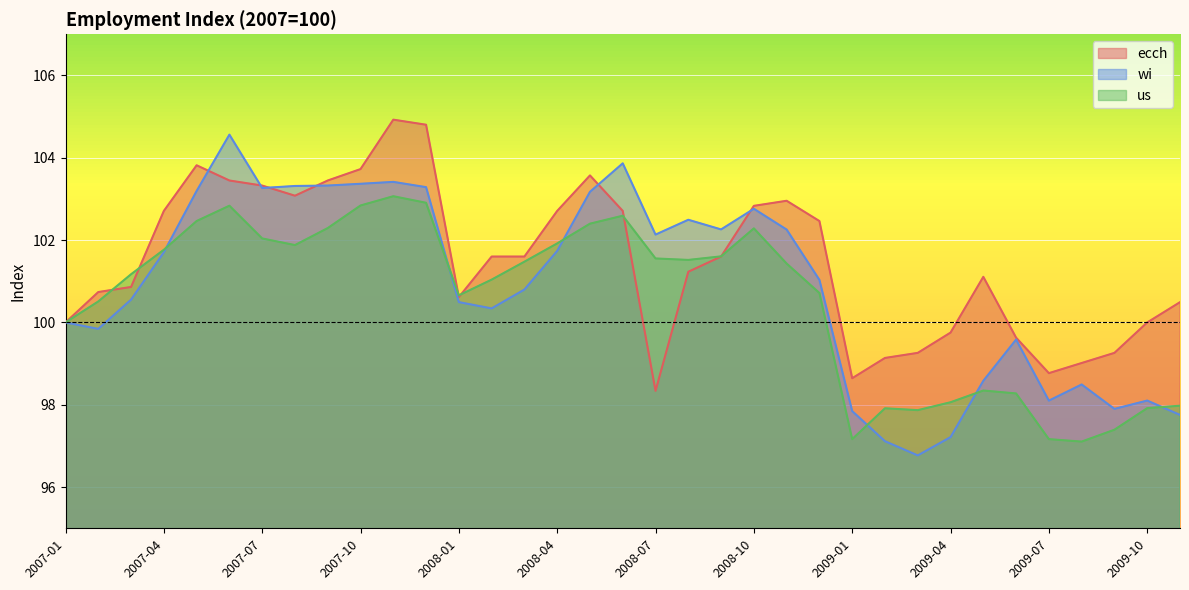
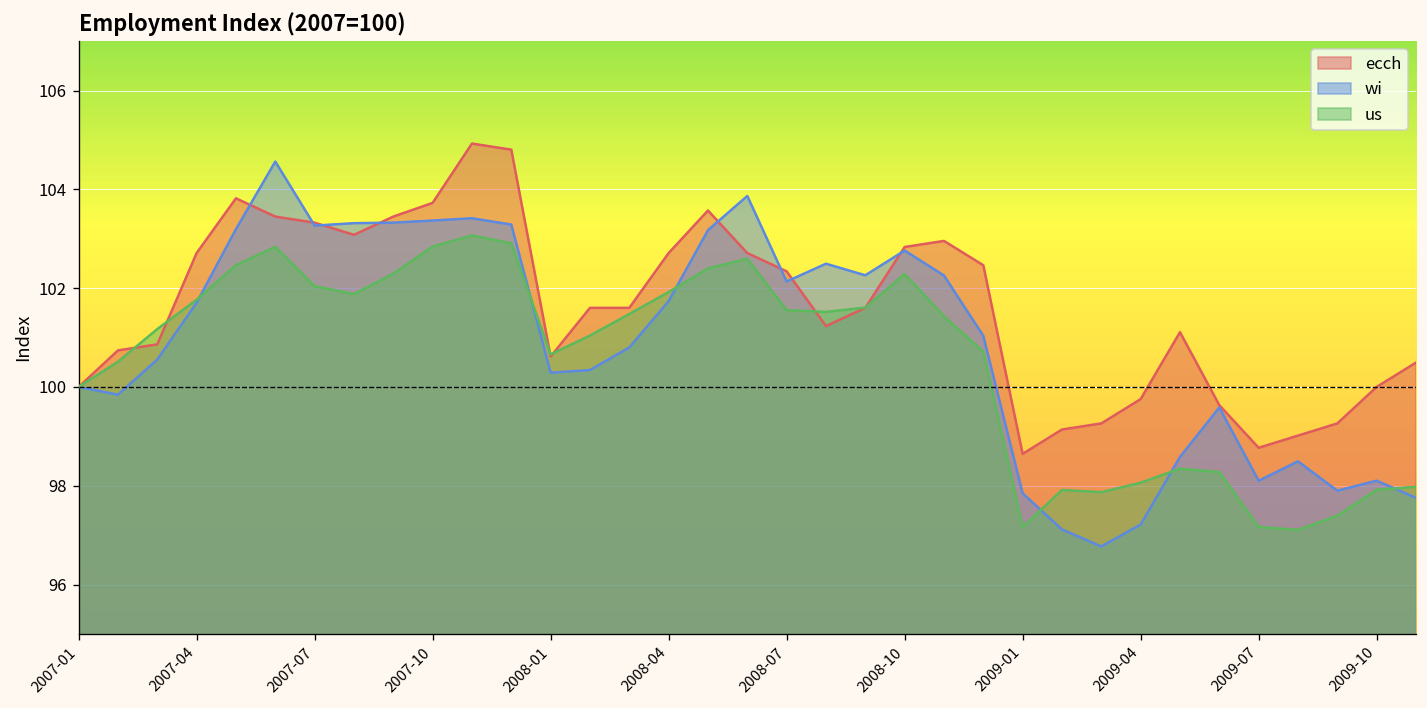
wi, 2008-01: 100.5 -> 100.3
ecch, 2008-07: 98.3 -> 102.3
